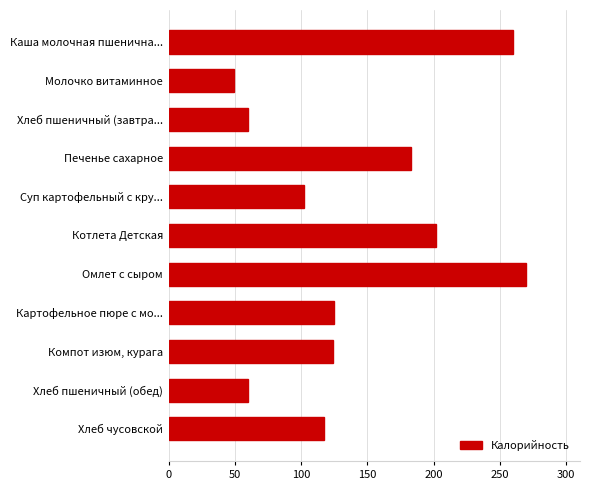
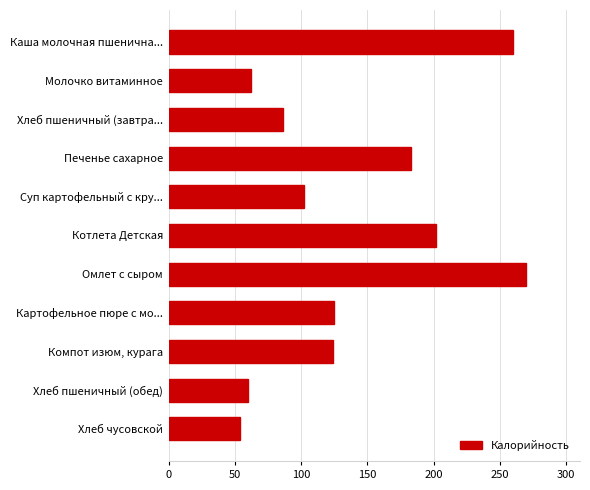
Молочко витаминное: 49 -> 62
Хлеб пшеничный (завтра...: 60 -> 86
Хлеб чусовской: 117 -> 54
